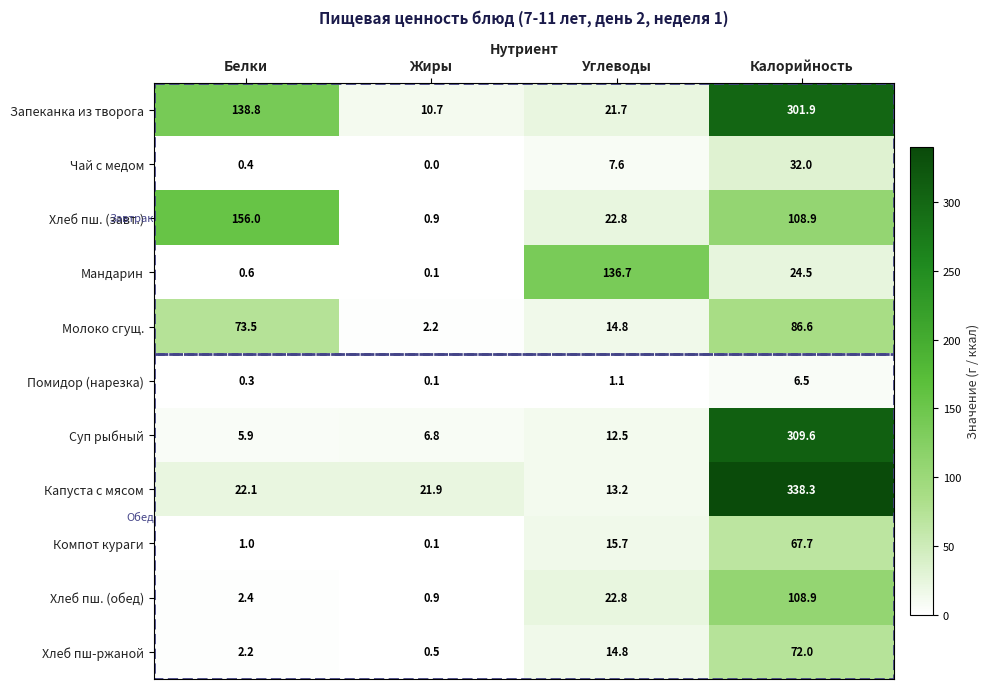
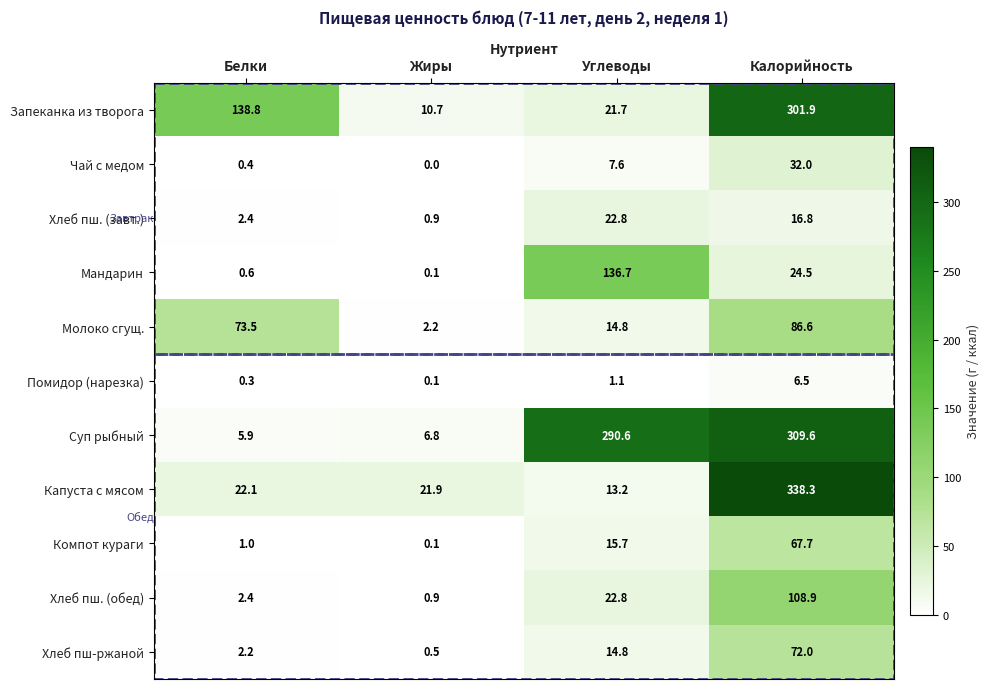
Хлеб пш. (завт.), Белки: 156.0 -> 2.4
Хлеб пш. (завт.), Калорийность: 108.9 -> 16.8
Суп рыбный, Углеводы: 12.5 -> 290.6
